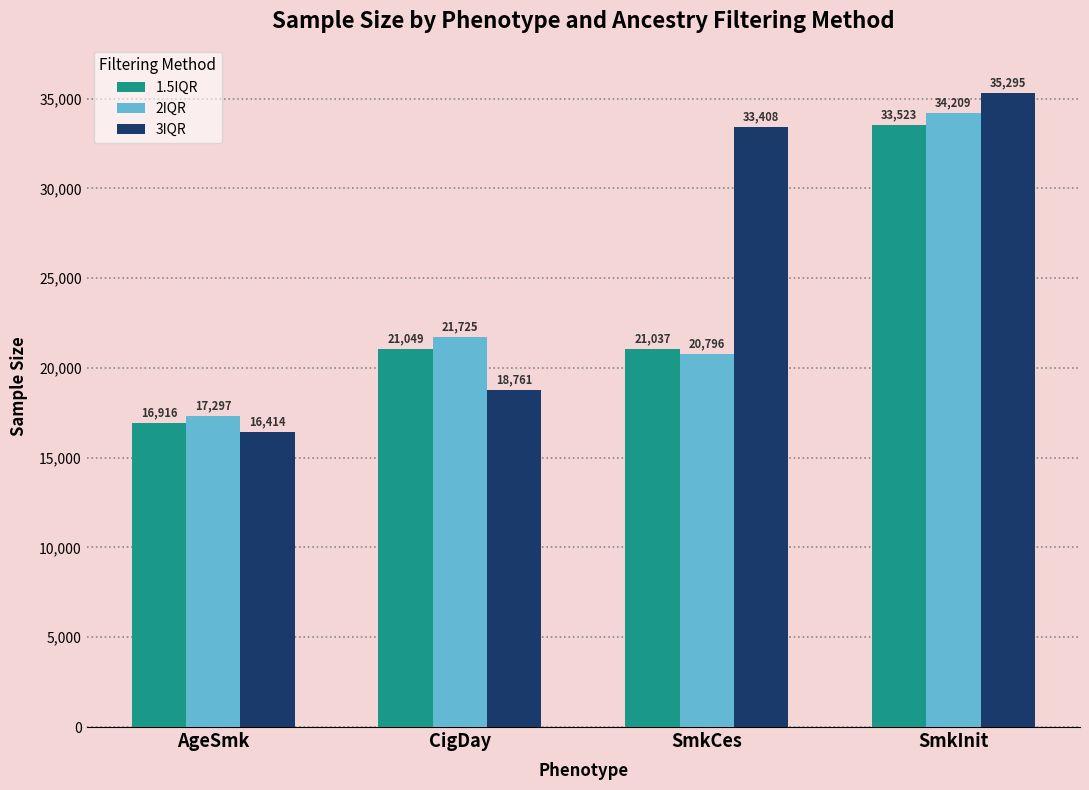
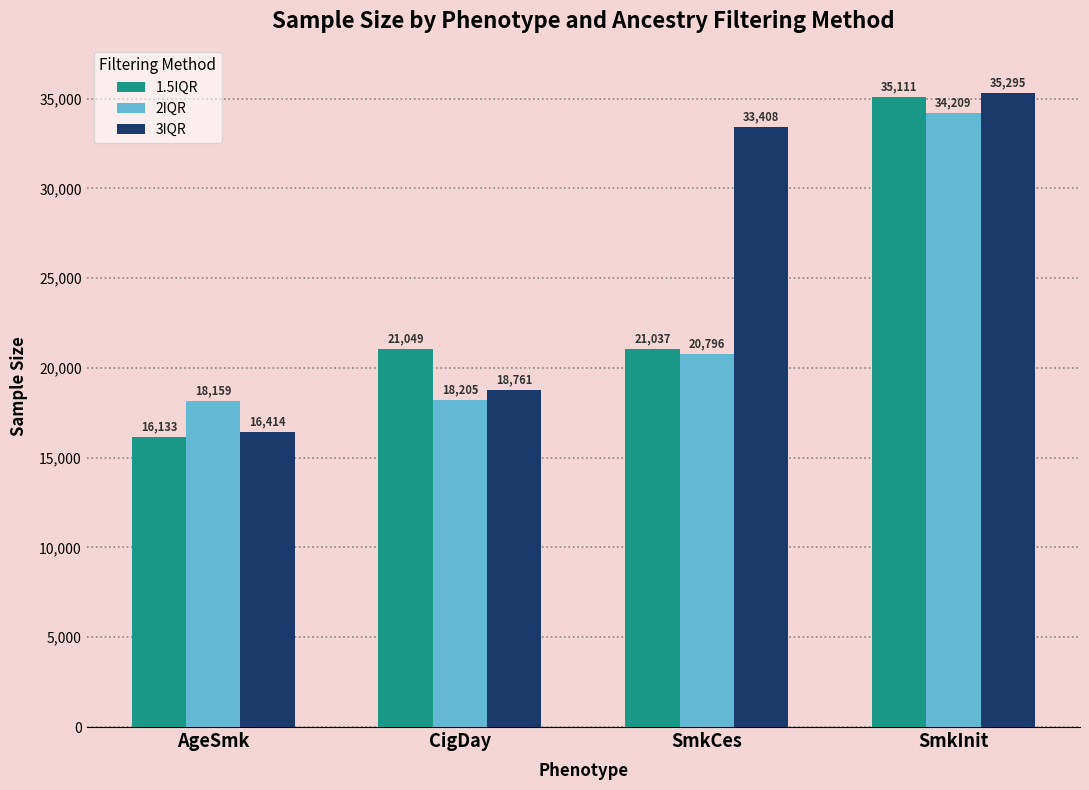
1.5IQR, AgeSmk: 16,916 -> 16,133
2IQR, AgeSmk: 17,297 -> 18,159
2IQR, CigDay: 21,725 -> 18,205
1.5IQR, SmkInit: 33,523 -> 35,111
